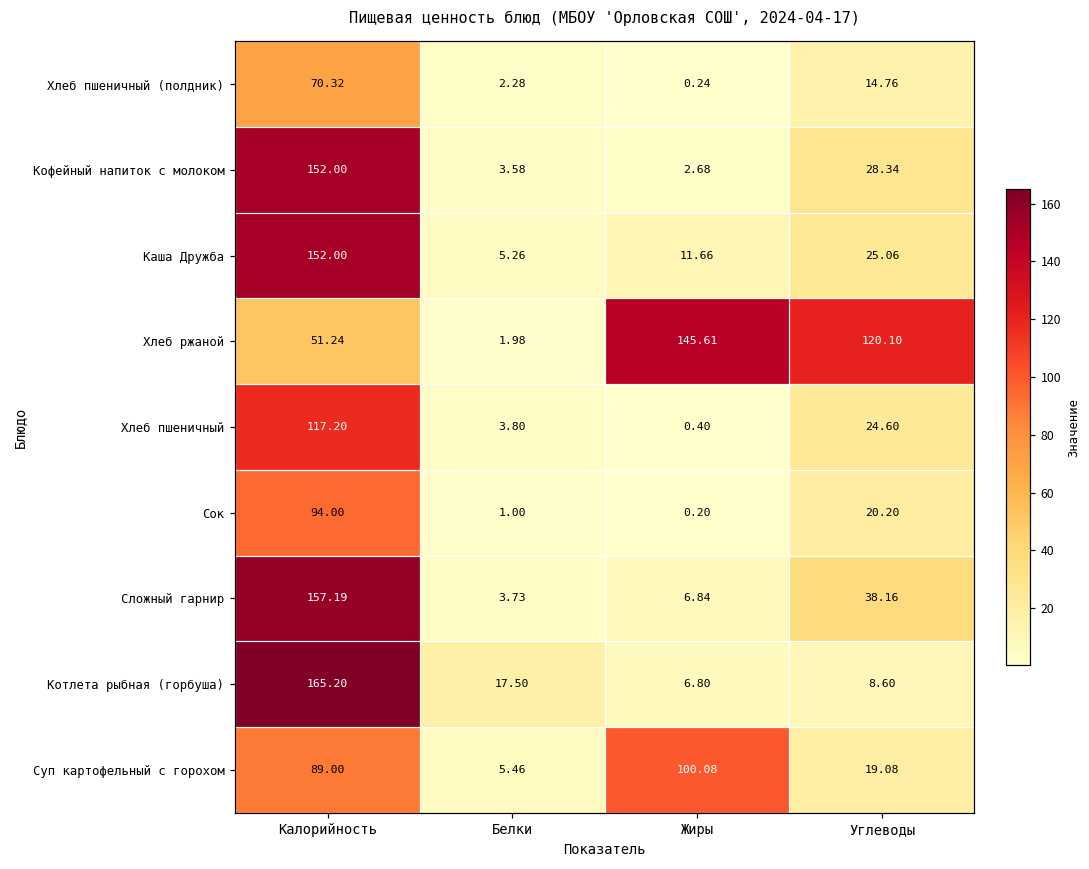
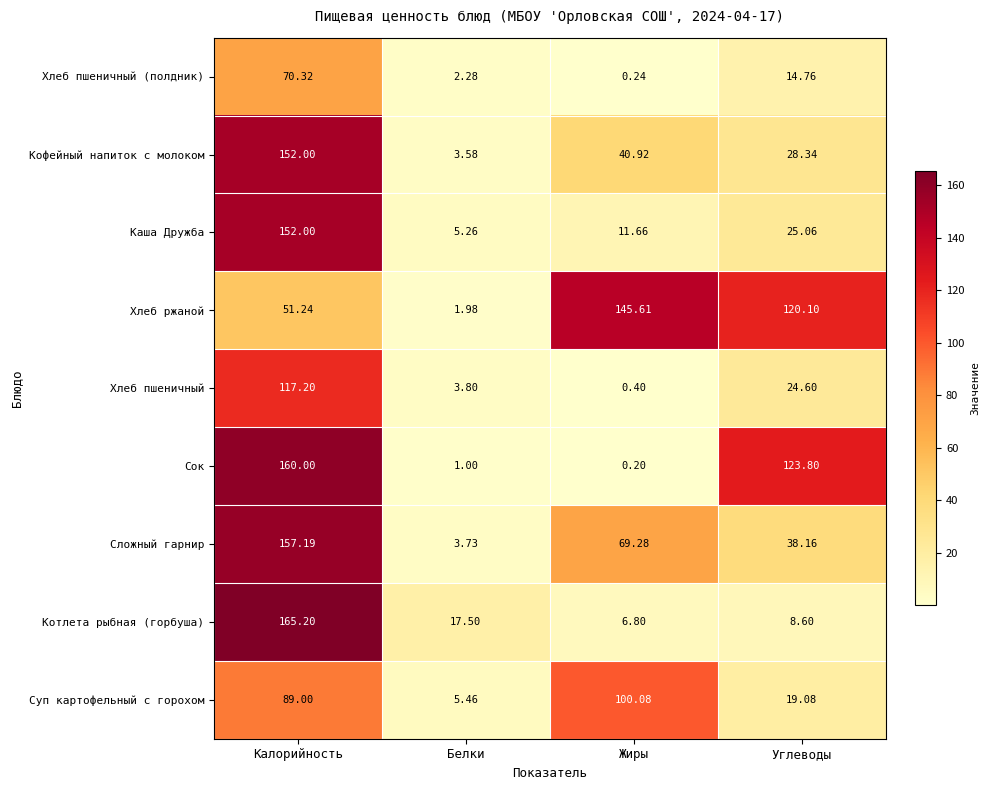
Кофейный напиток с молоком, Жиры: 2.68 -> 40.92
Сок, Калорийность: 94.00 -> 160.00
Сок, Углеводы: 20.20 -> 123.80
Сложный гарнир, Жиры: 6.84 -> 69.28
